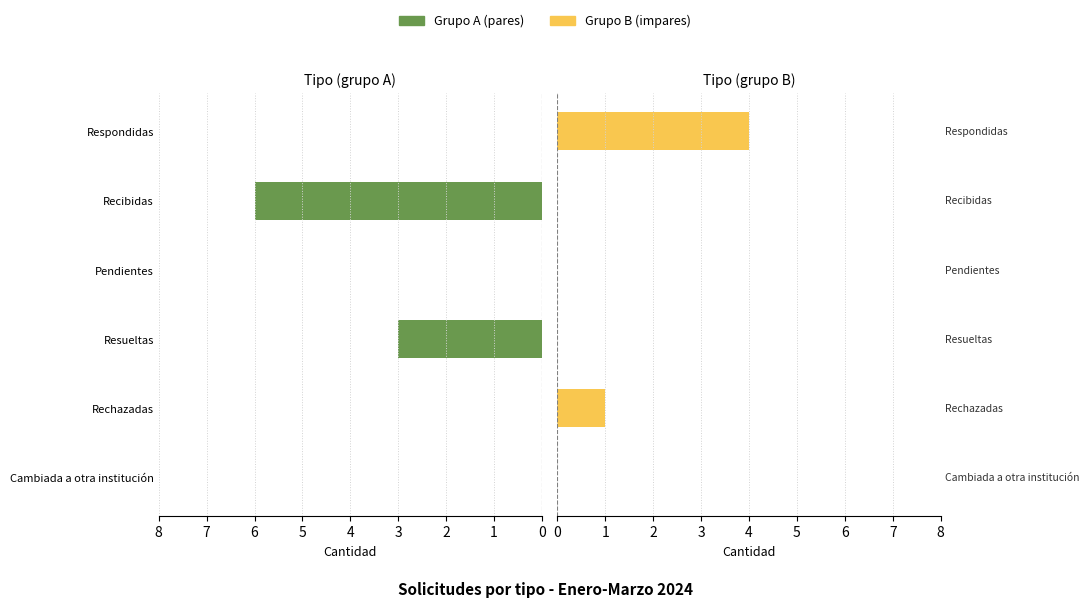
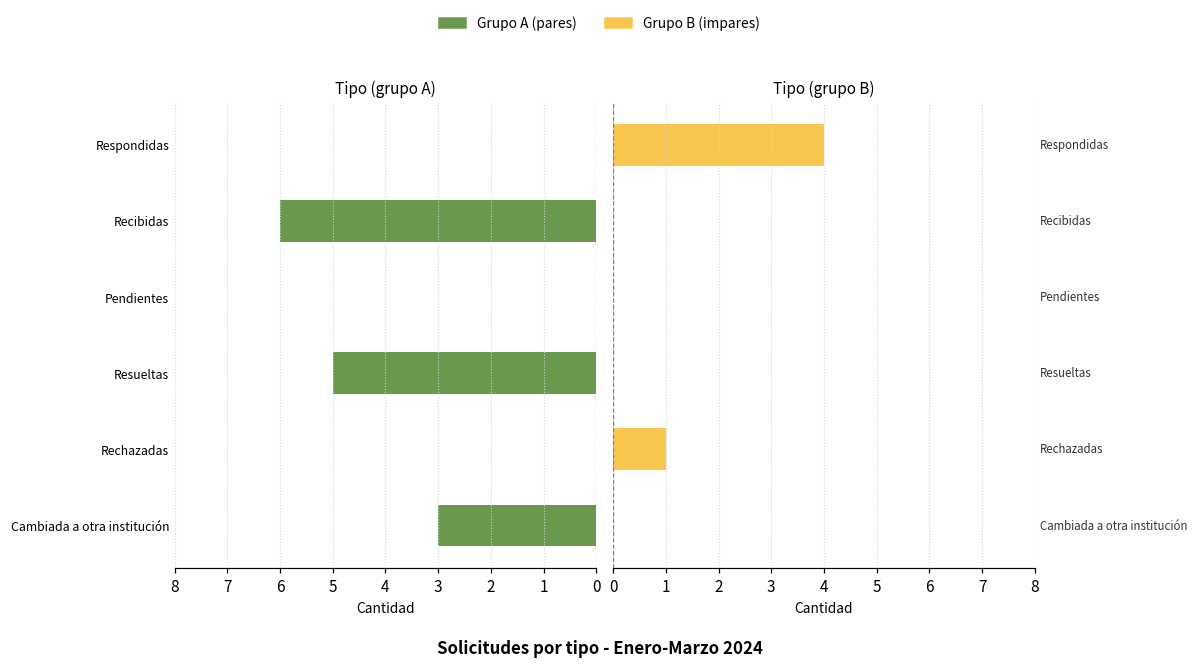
Tipo (grupo A), Resueltas: 3 -> 5
Tipo (grupo A), Cambiada a otra institución: 0 -> 3
